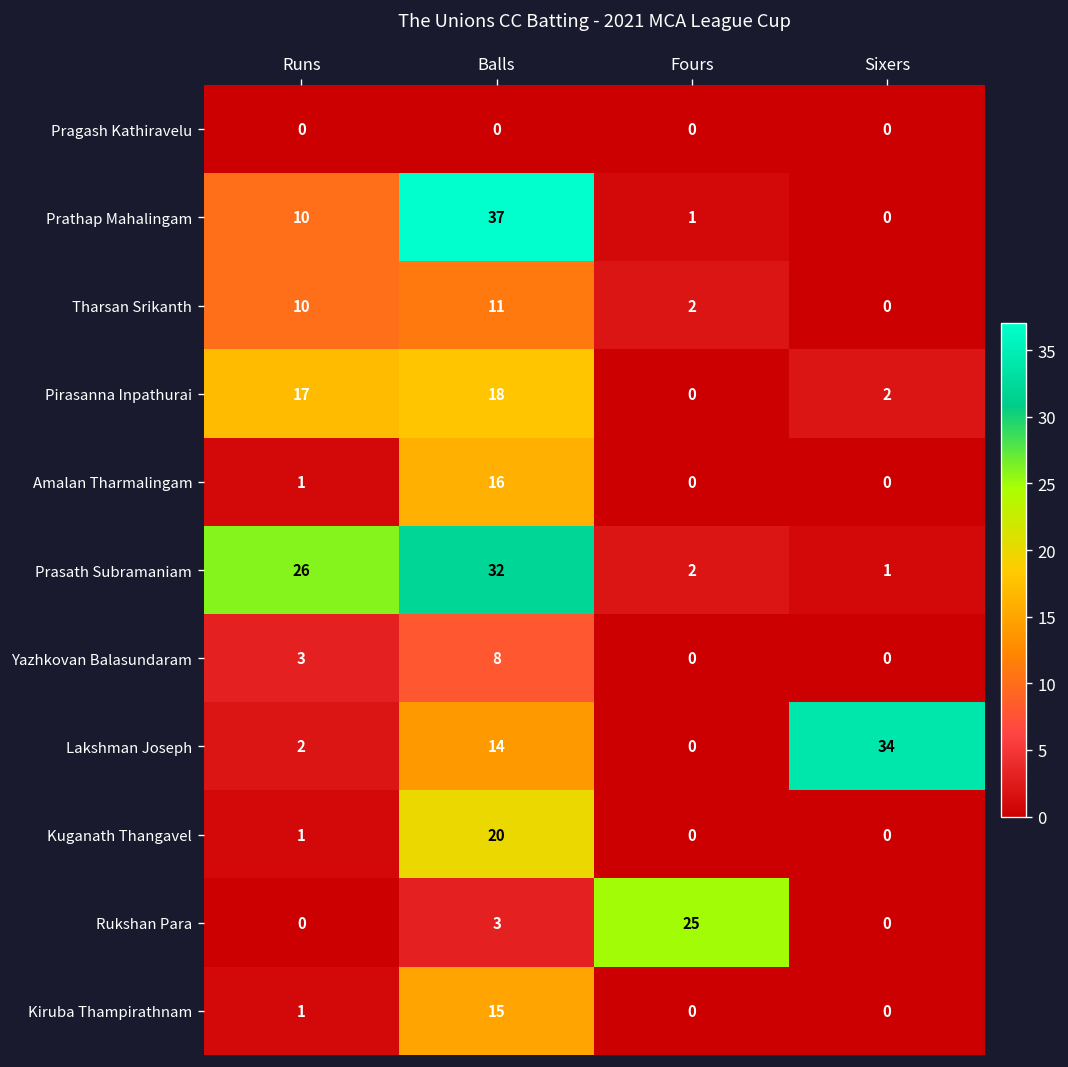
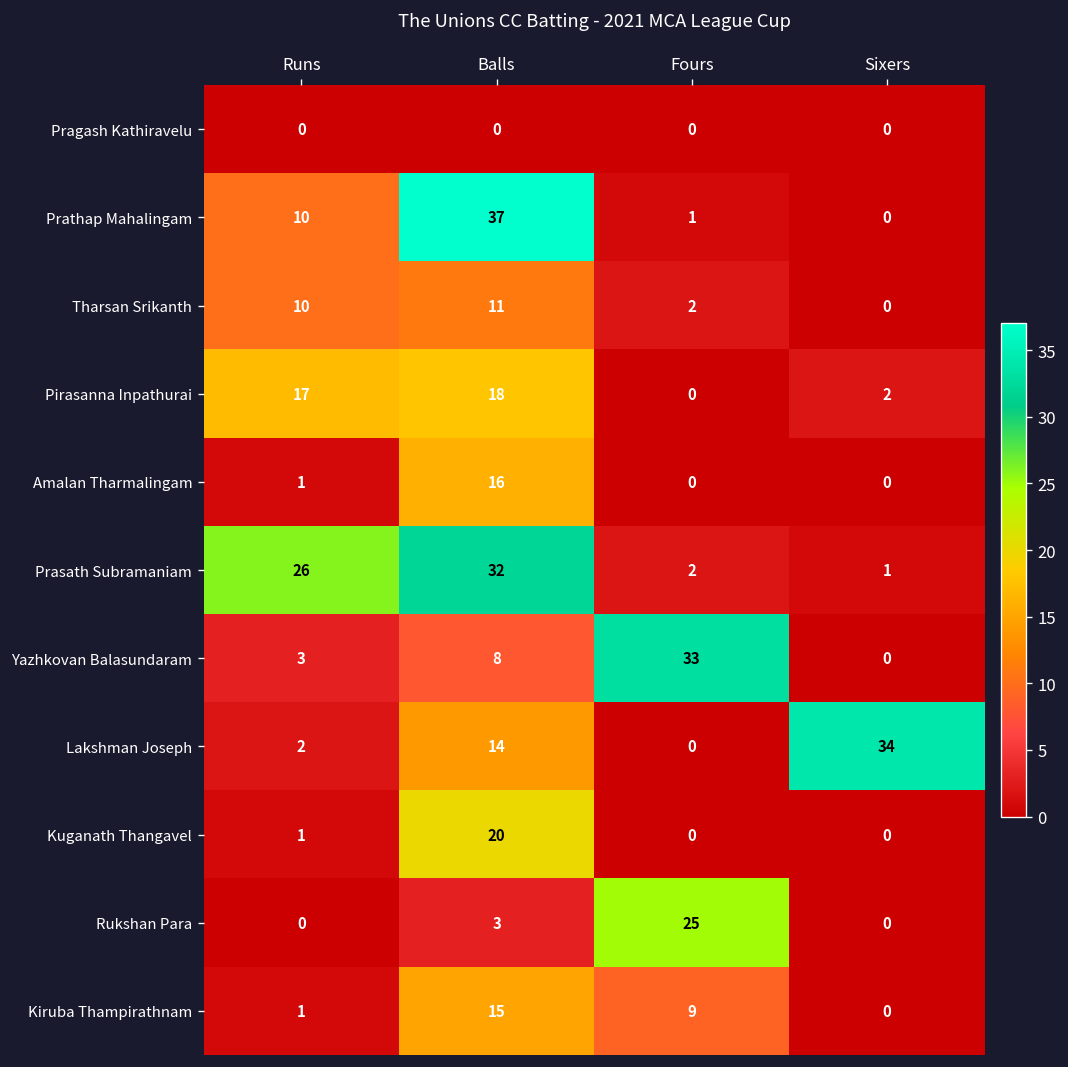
Yazhkovan Balasundaram, Fours: 0 -> 33
Kiruba Thampirathnam, Fours: 0 -> 9
